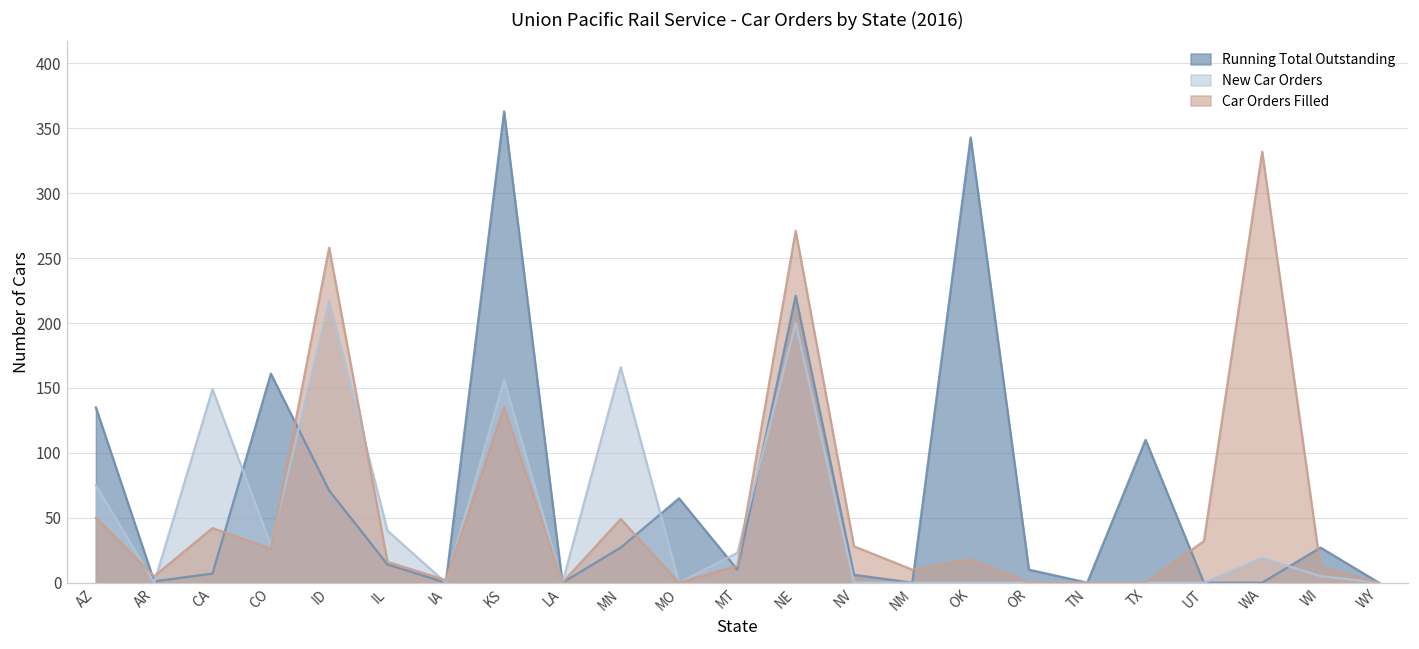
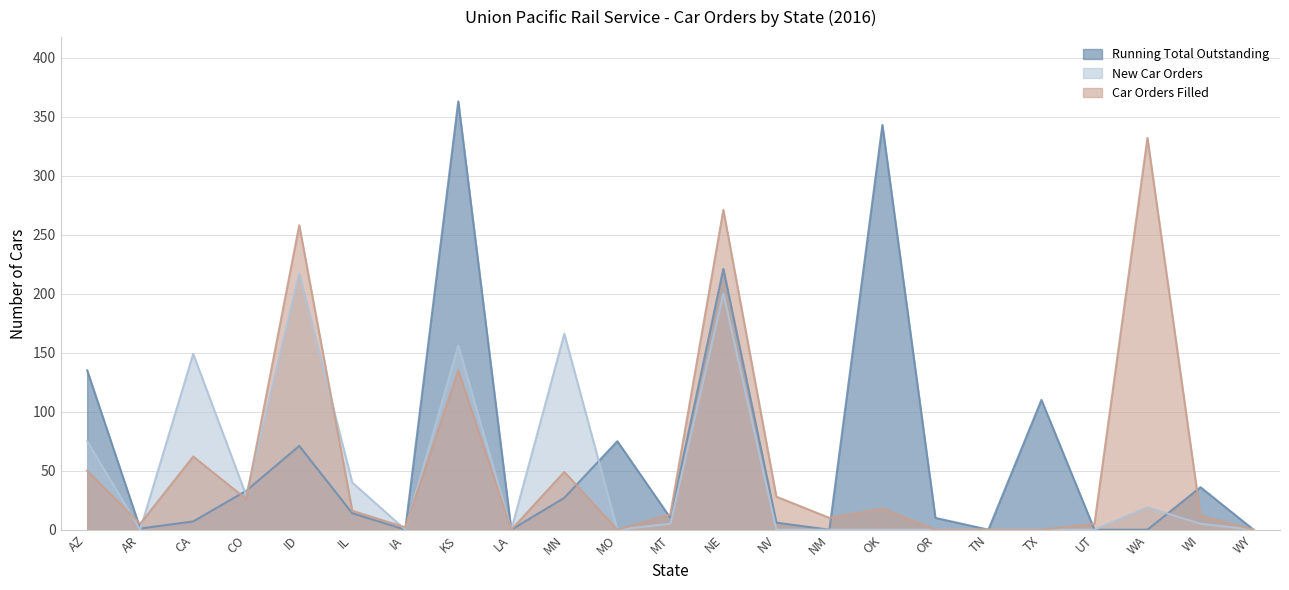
Car Orders Filled, CA: 42 -> 62
Running Total Outstanding, CO: 161 -> 33
Running Total Outstanding, MO: 65 -> 75
New Car Orders, MT: 23 -> 5
Car Orders Filled, UT: 32 -> 5
Running Total Outstanding, WI: 27 -> 36
